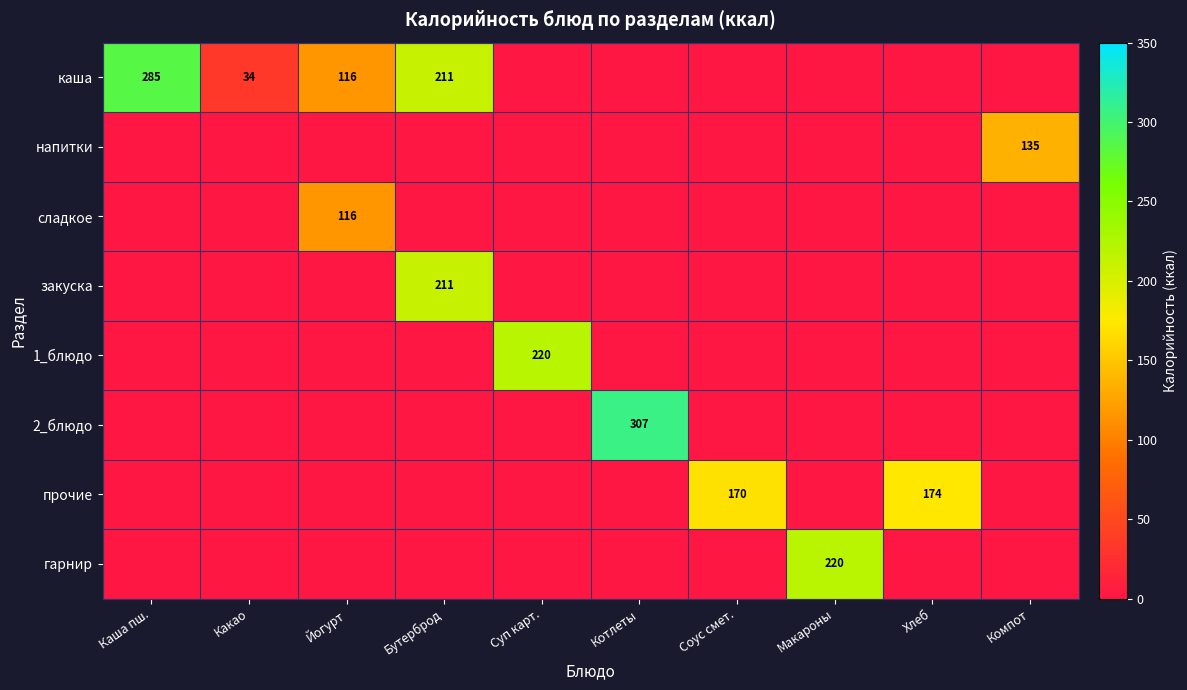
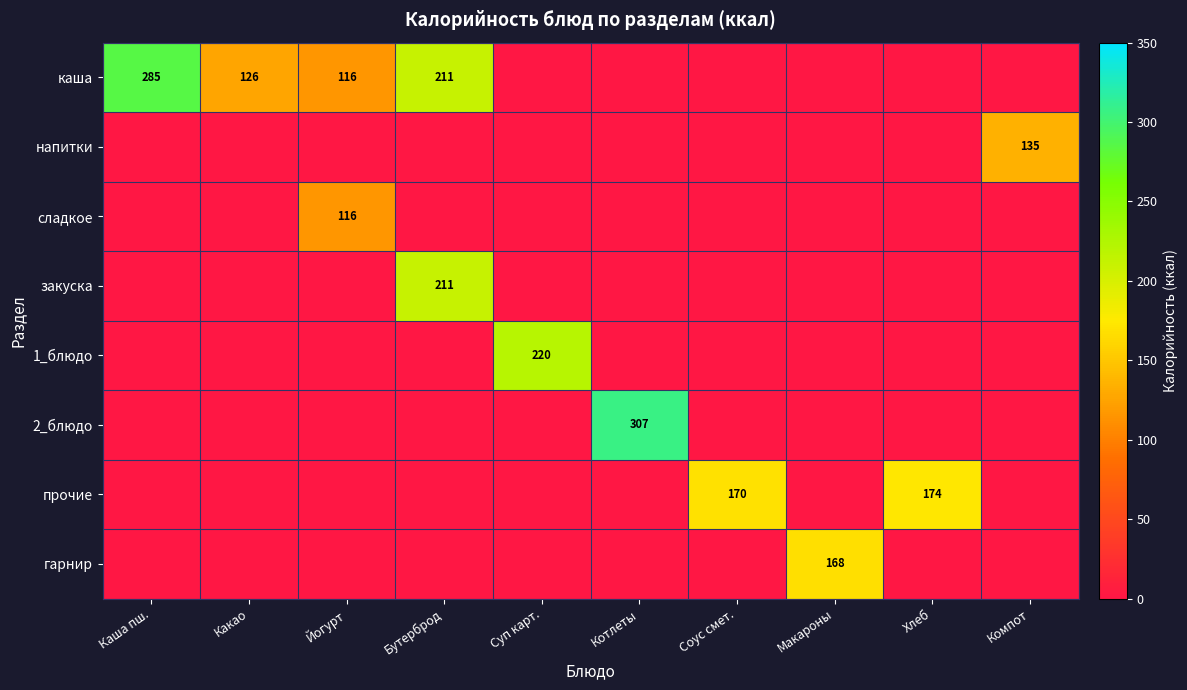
каша, Какао: 34 -> 126
гарнир, Макароны: 220 -> 168
